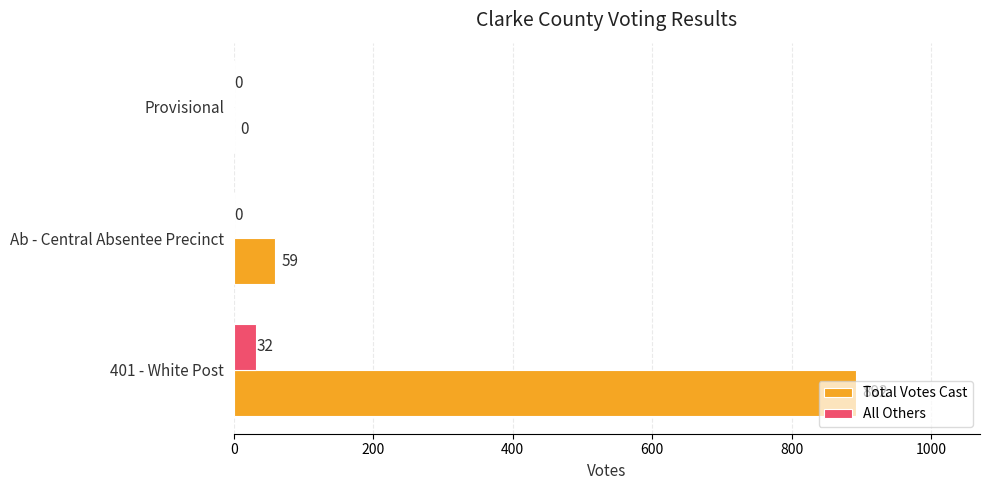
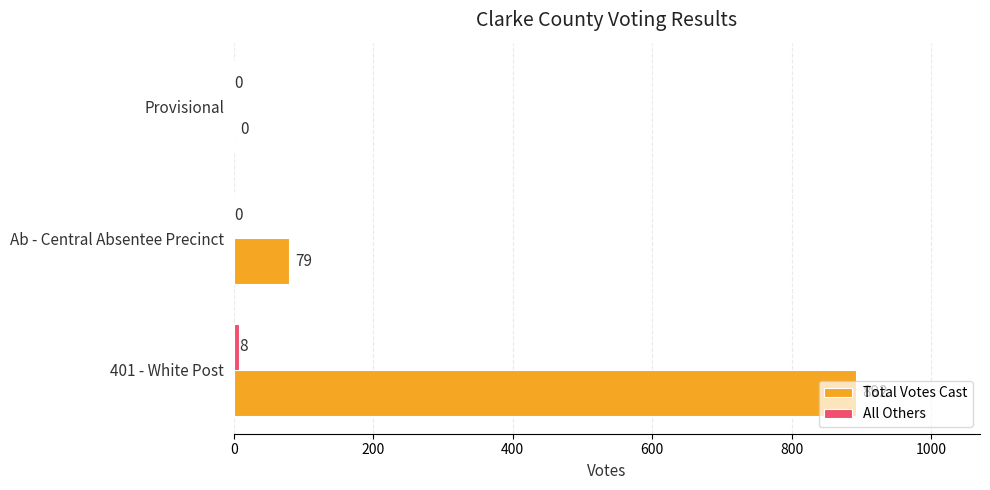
Total Votes Cast, Ab - Central Absentee Precinct: 59 -> 79
All Others, 401 - White Post: 32 -> 8
